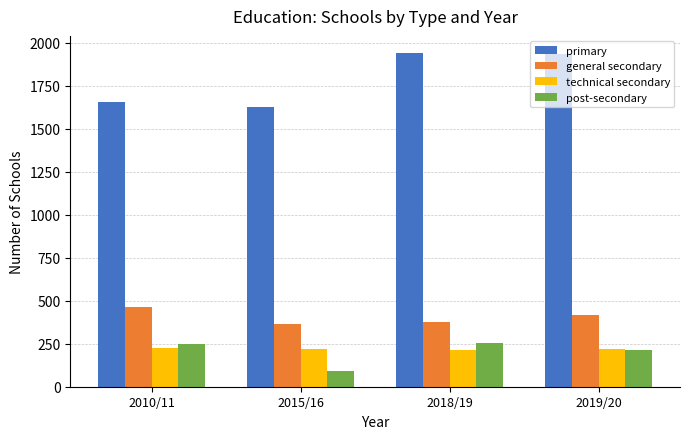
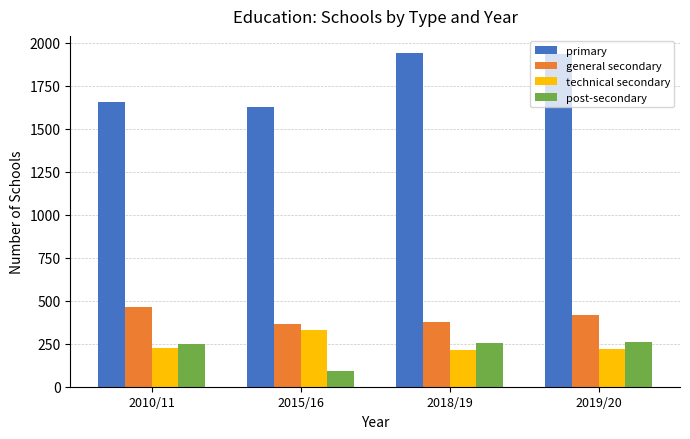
technical secondary, 2015/16: 220 -> 330
post-secondary, 2019/20: 210 -> 260
